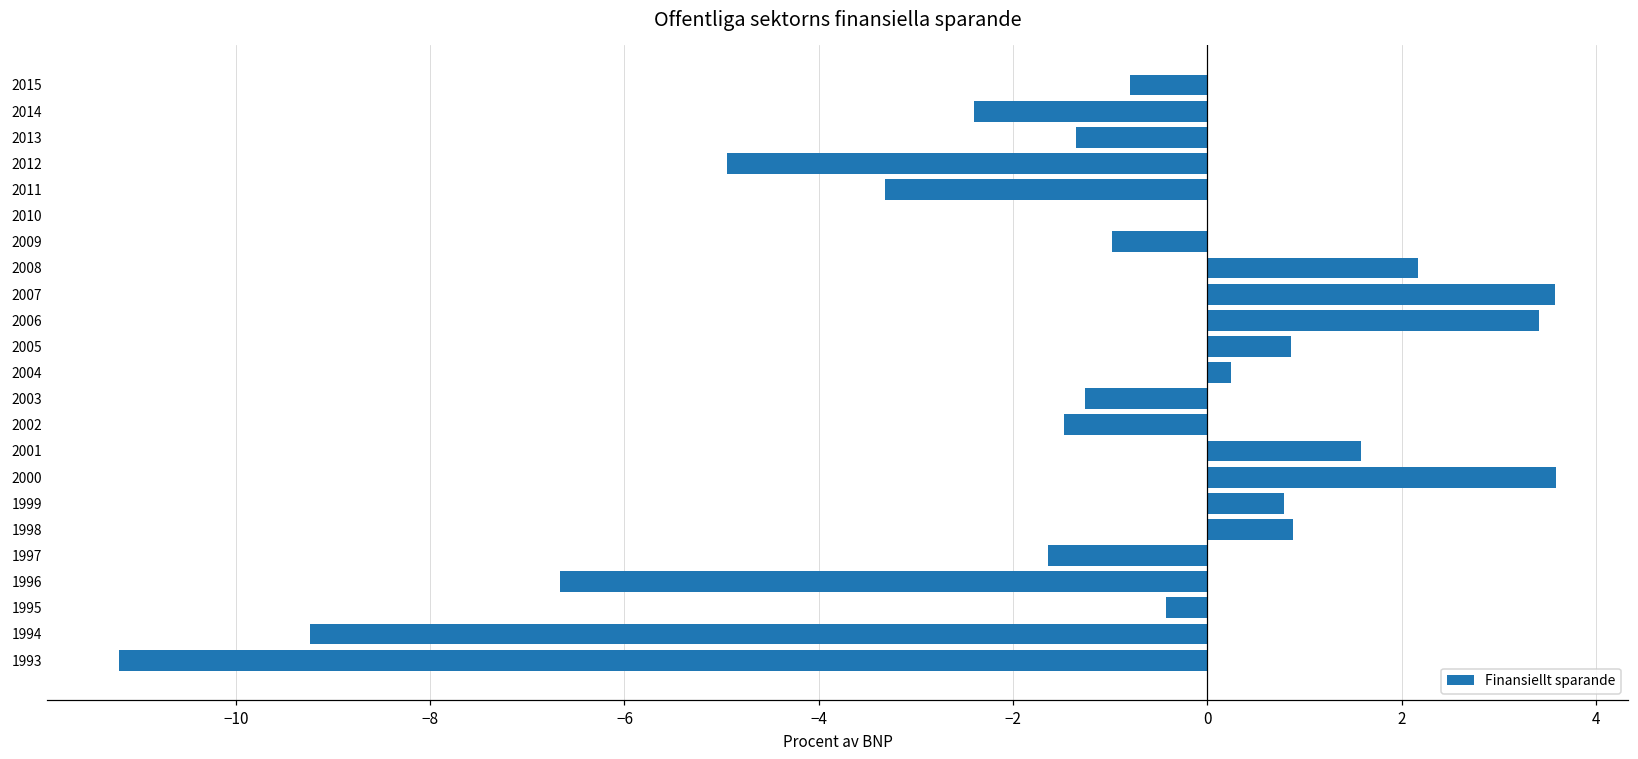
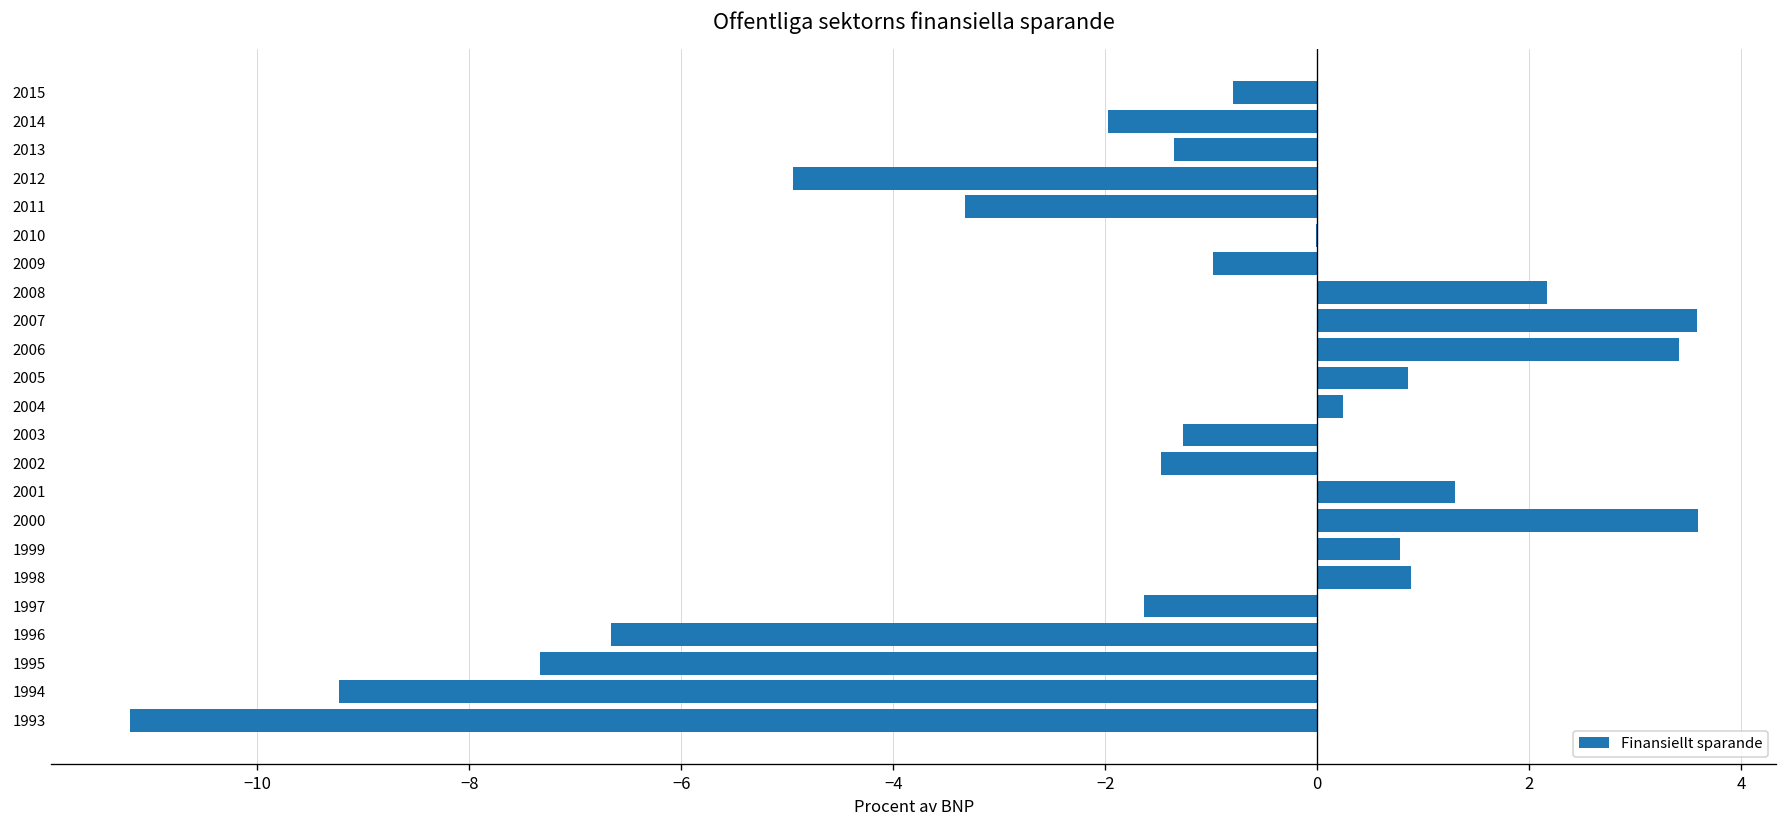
2014: -2.4 -> -2.0
2001: 1.6 -> 1.3
1995: -0.4 -> -7.3
